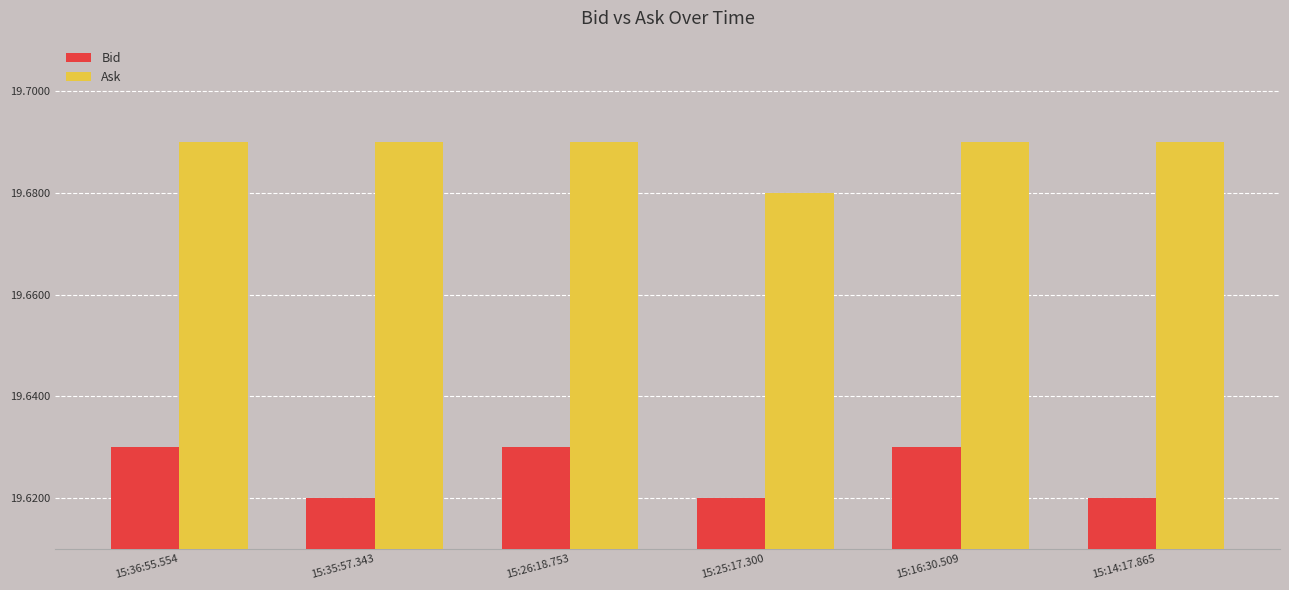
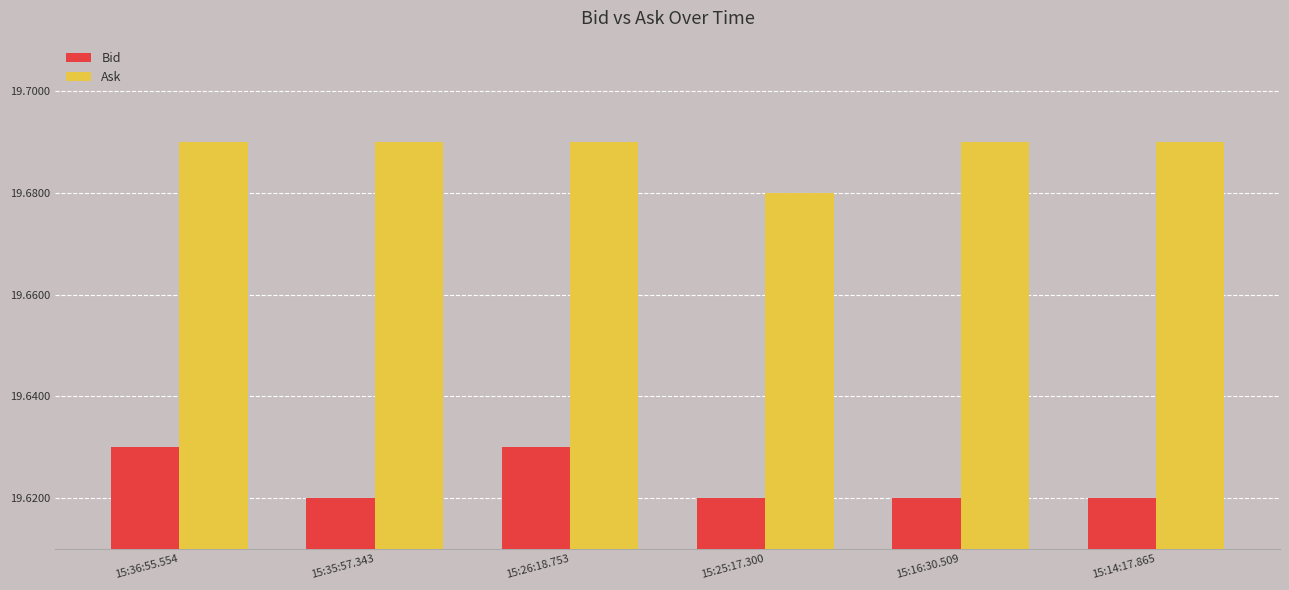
Bid, 15:16:30.509: 19.63 -> 19.62
